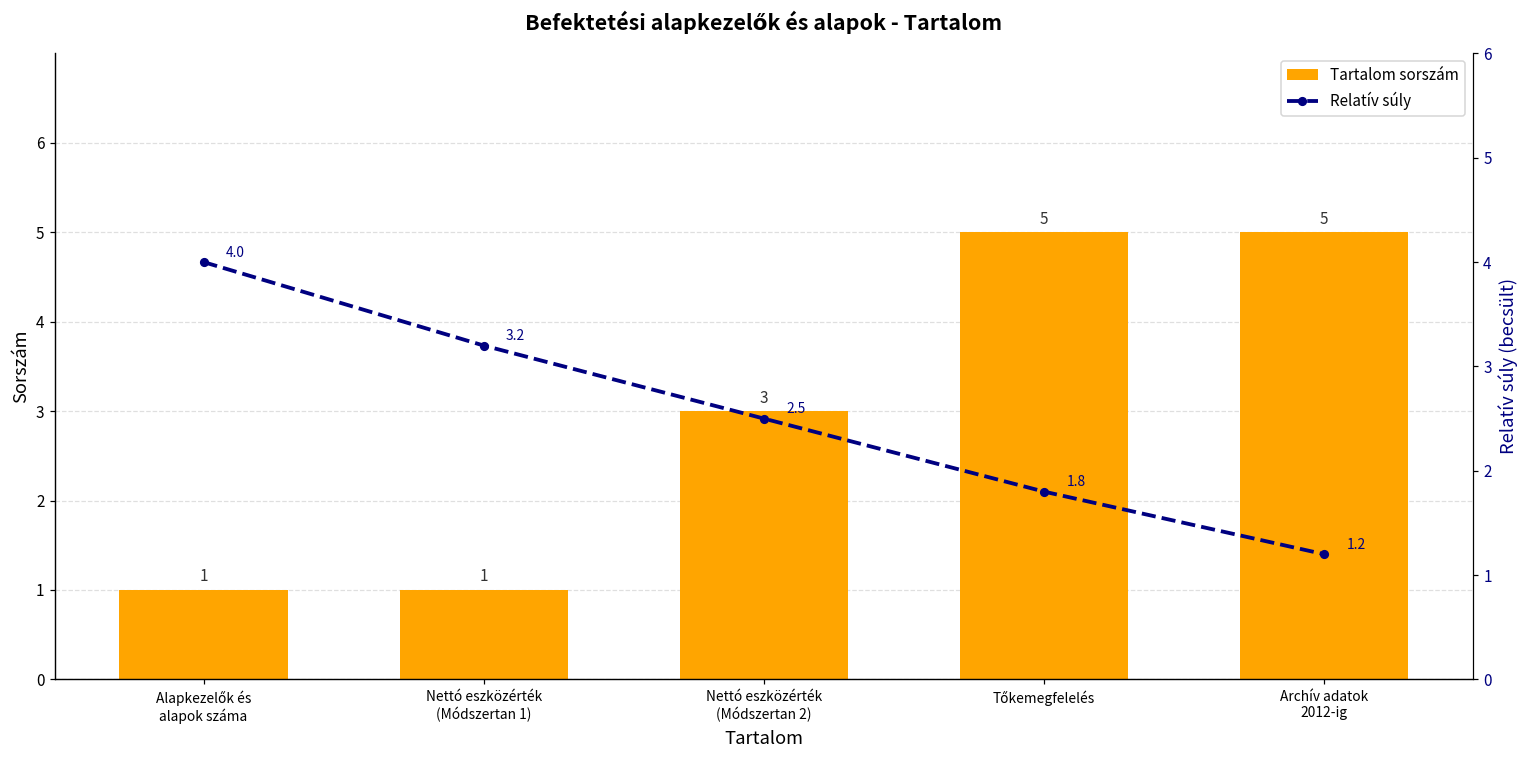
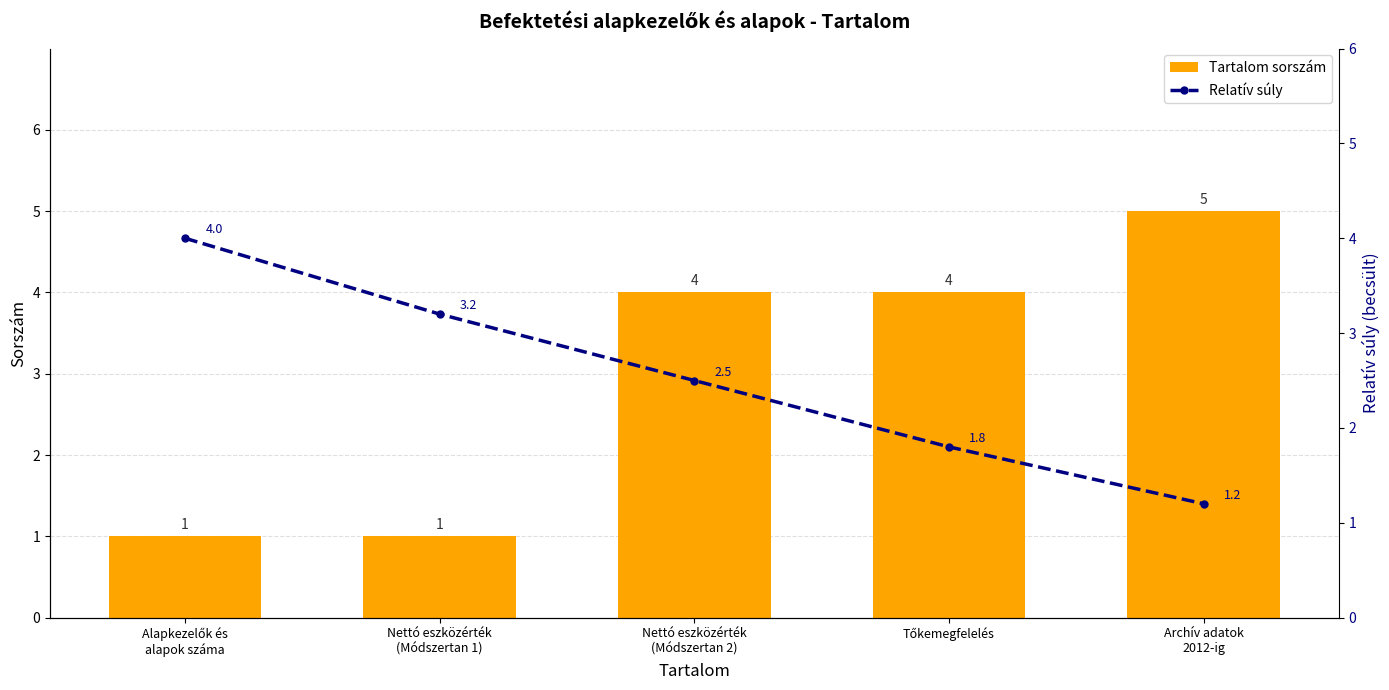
Tartalom sorszám, Nettó eszközérték (Módszertan 2): 3 -> 4
Tartalom sorszám, Tőkemegfelelés: 5 -> 4
